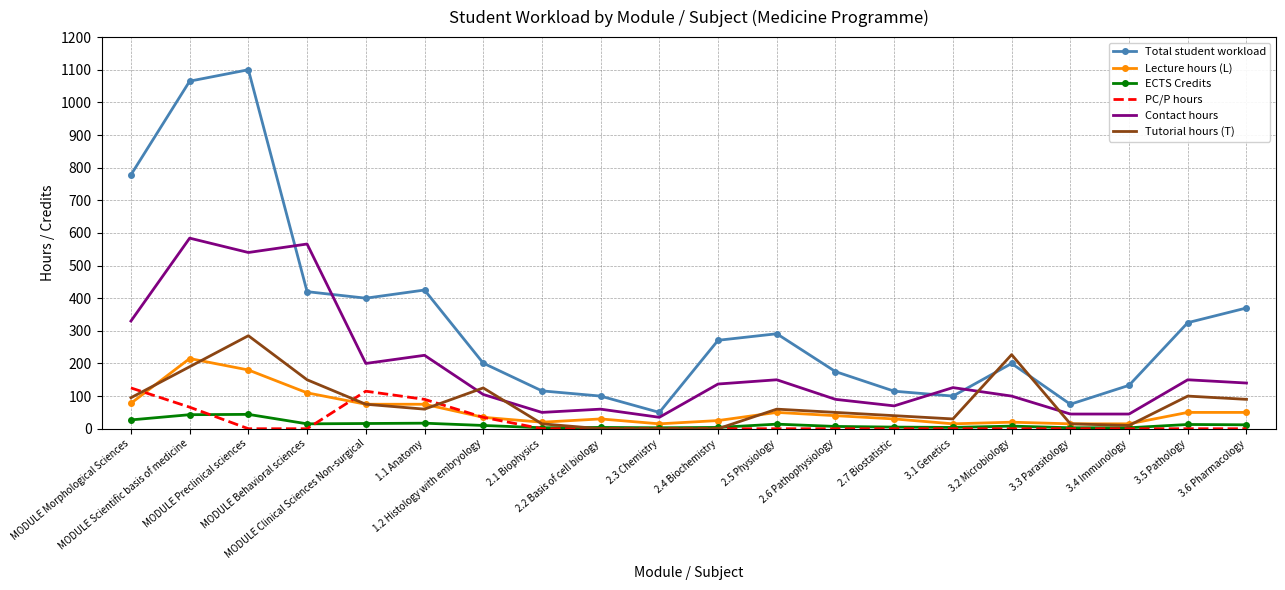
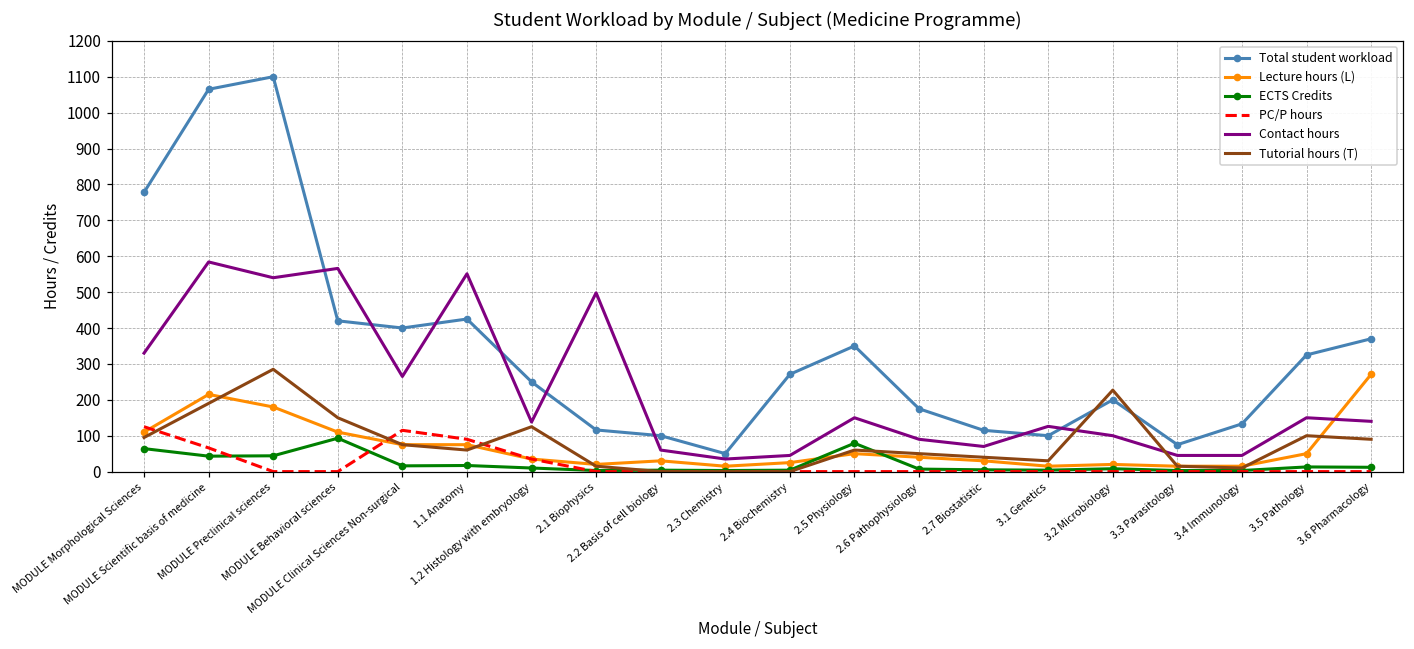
Lecture hours (L), MODULE Morphological Sciences: 80 -> 110
ECTS Credits, MODULE Morphological Sciences: 30 -> 60
ECTS Credits, MODULE Behavioral sciences: 20 -> 90
Contact hours, MODULE Clinical Sciences Non-surgical: 200 -> 270
Contact hours, 1.1 Anatomy: 230 -> 550
Total student workload, 1.2 Histology with embryology: 200 -> 250
Contact hours, 1.2 Histology with embryology: 110 -> 140
Contact hours, 2.1 Biophysics: 50 -> 500
Contact hours, 2.4 Biochemistry: 140 -> 50
Total student workload, 2.5 Physiology: 290 -> 350
ECTS Credits, 2.5 Physiology: 10 -> 80
Lecture hours (L), 3.6 Pharmacology: 50 -> 270
